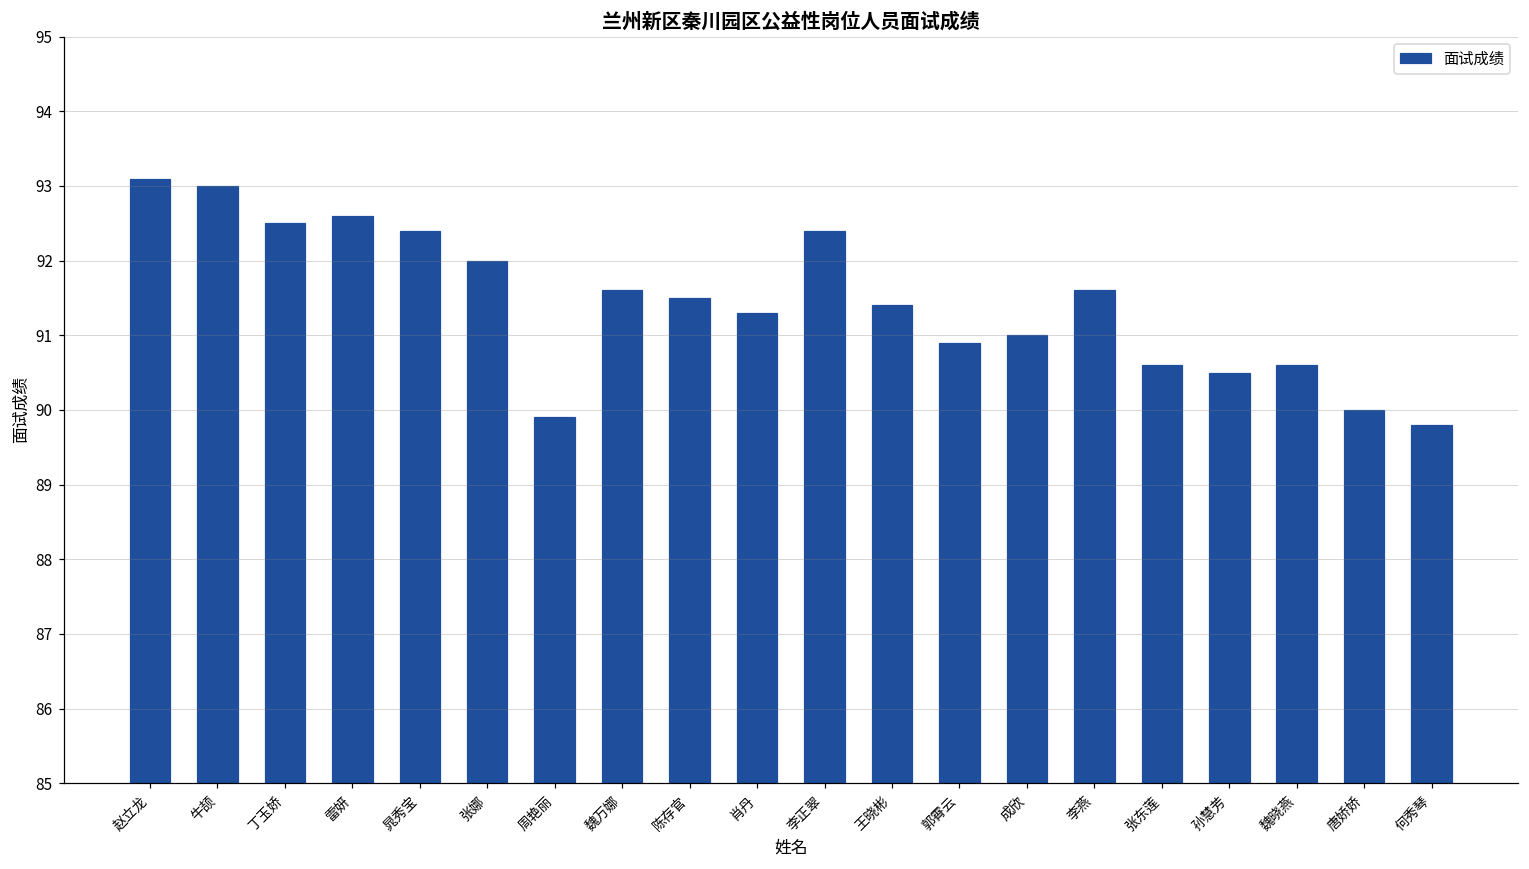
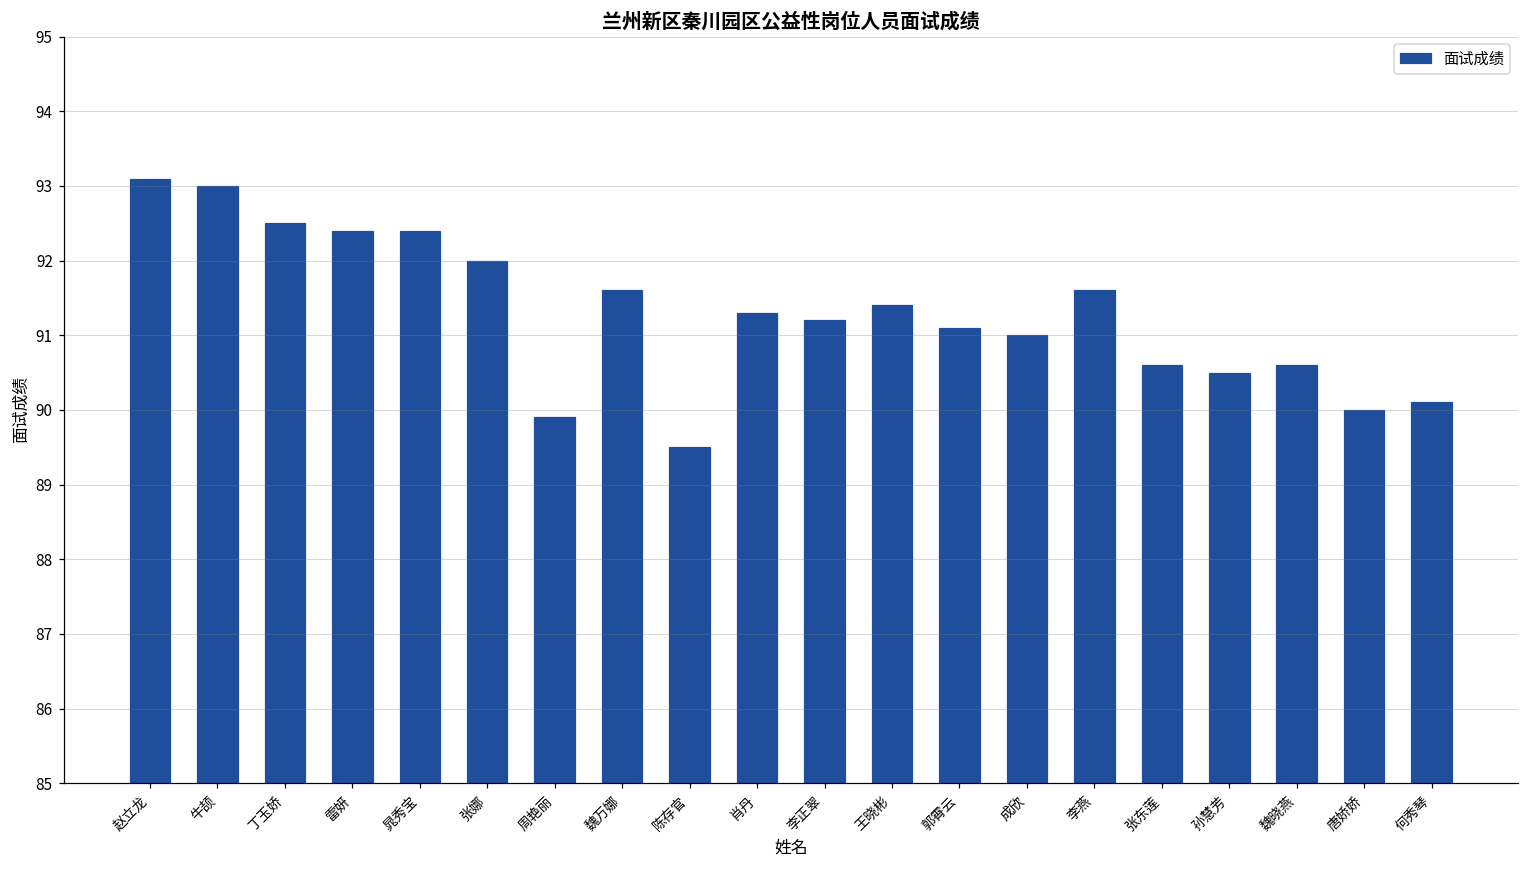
雷妍: 92.6 -> 92.4
陈存官: 91.5 -> 89.5
李正翠: 92.4 -> 91.2
郭霄云: 90.9 -> 91.1
何秀琴: 89.8 -> 90.1
